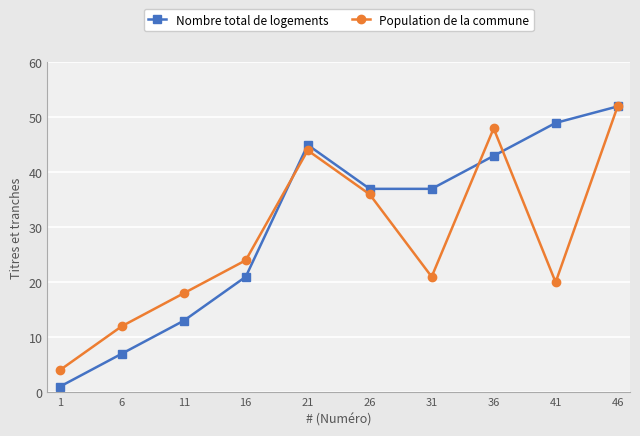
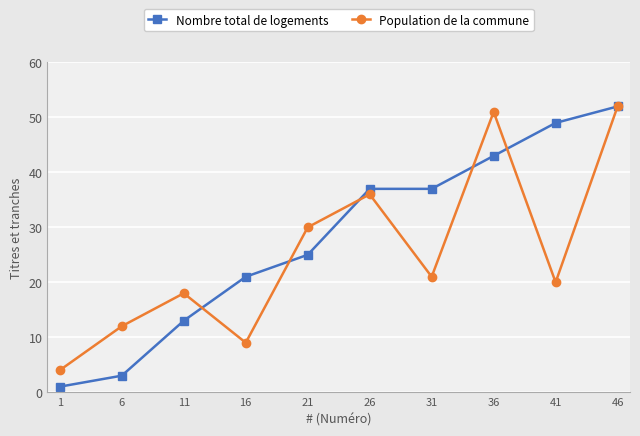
Nombre total de logements, 6: 7 -> 3
Population de la commune, 16: 24 -> 9
Nombre total de logements, 21: 45 -> 25
Population de la commune, 21: 44 -> 30
Population de la commune, 36: 48 -> 51
